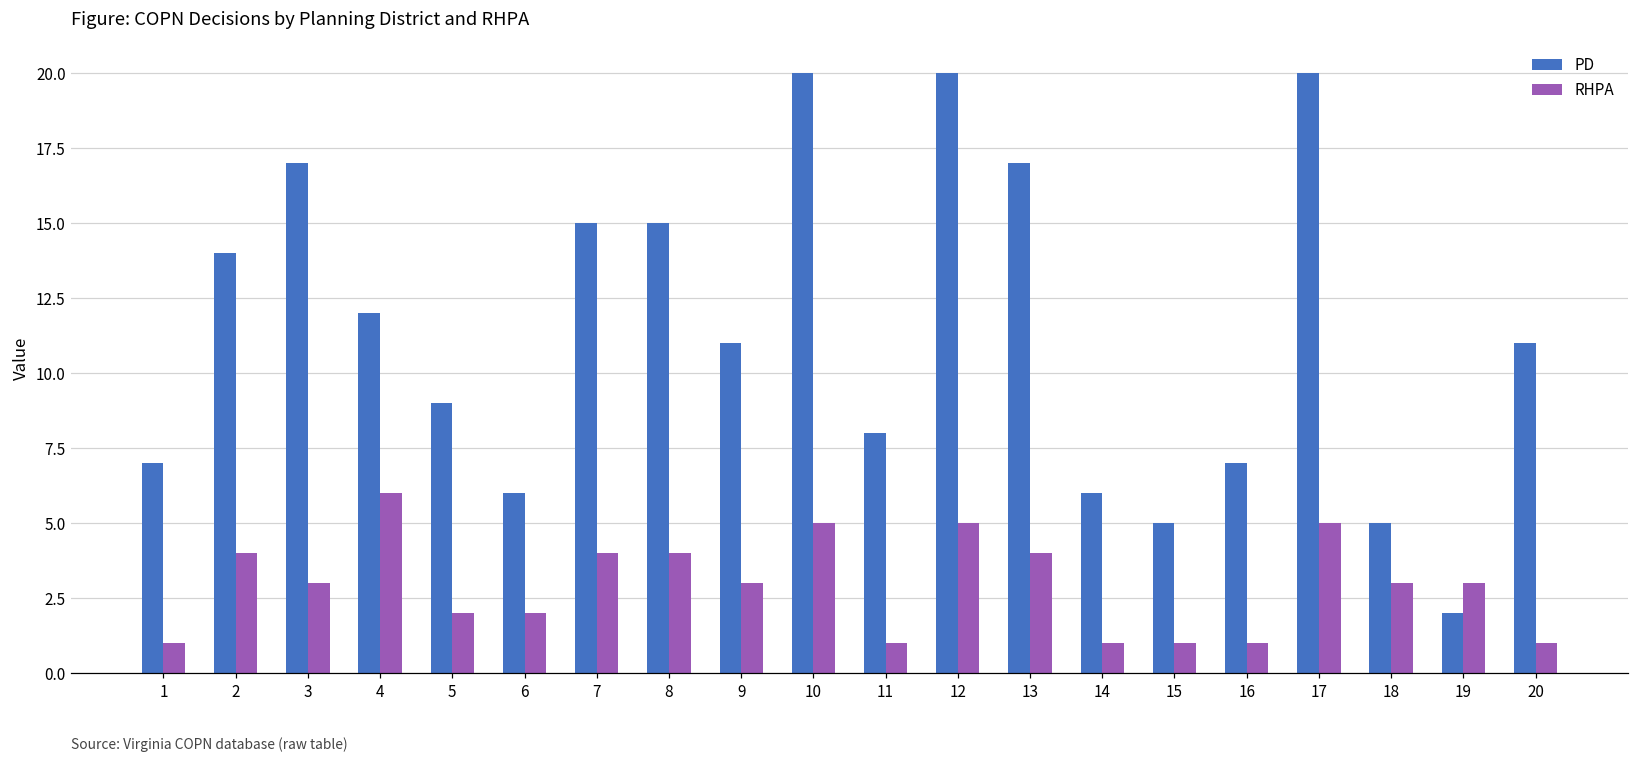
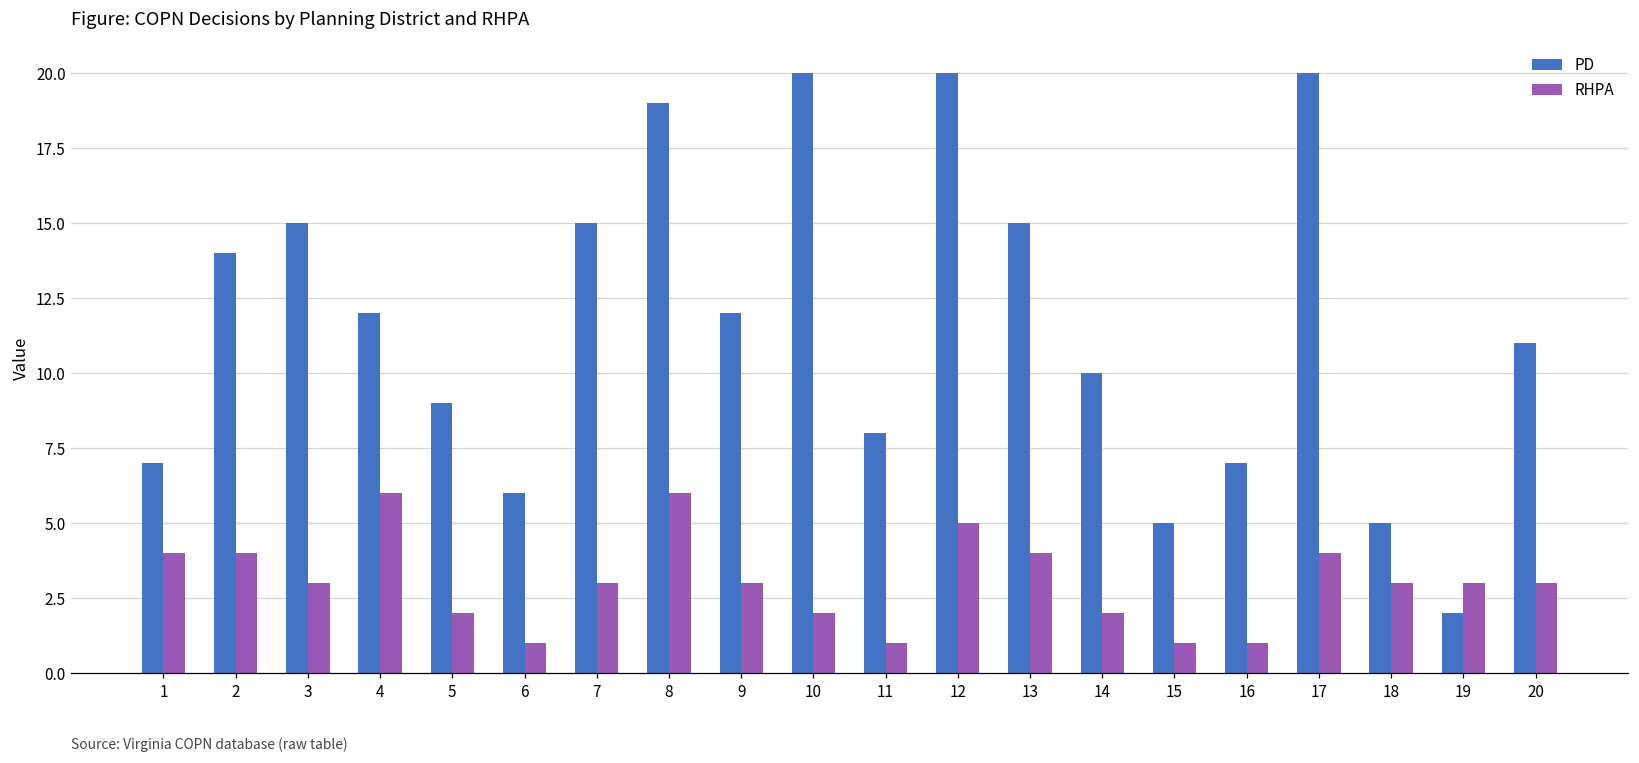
RHPA, 1: 1 -> 4
PD, 3: 17 -> 15
RHPA, 6: 2 -> 1
RHPA, 7: 4 -> 3
PD, 8: 15 -> 19
RHPA, 8: 4 -> 6
PD, 9: 11 -> 12
RHPA, 10: 5 -> 2
PD, 13: 17 -> 15
PD, 14: 6 -> 10
RHPA, 14: 1 -> 2
RHPA, 17: 5 -> 4
RHPA, 20: 1 -> 3
